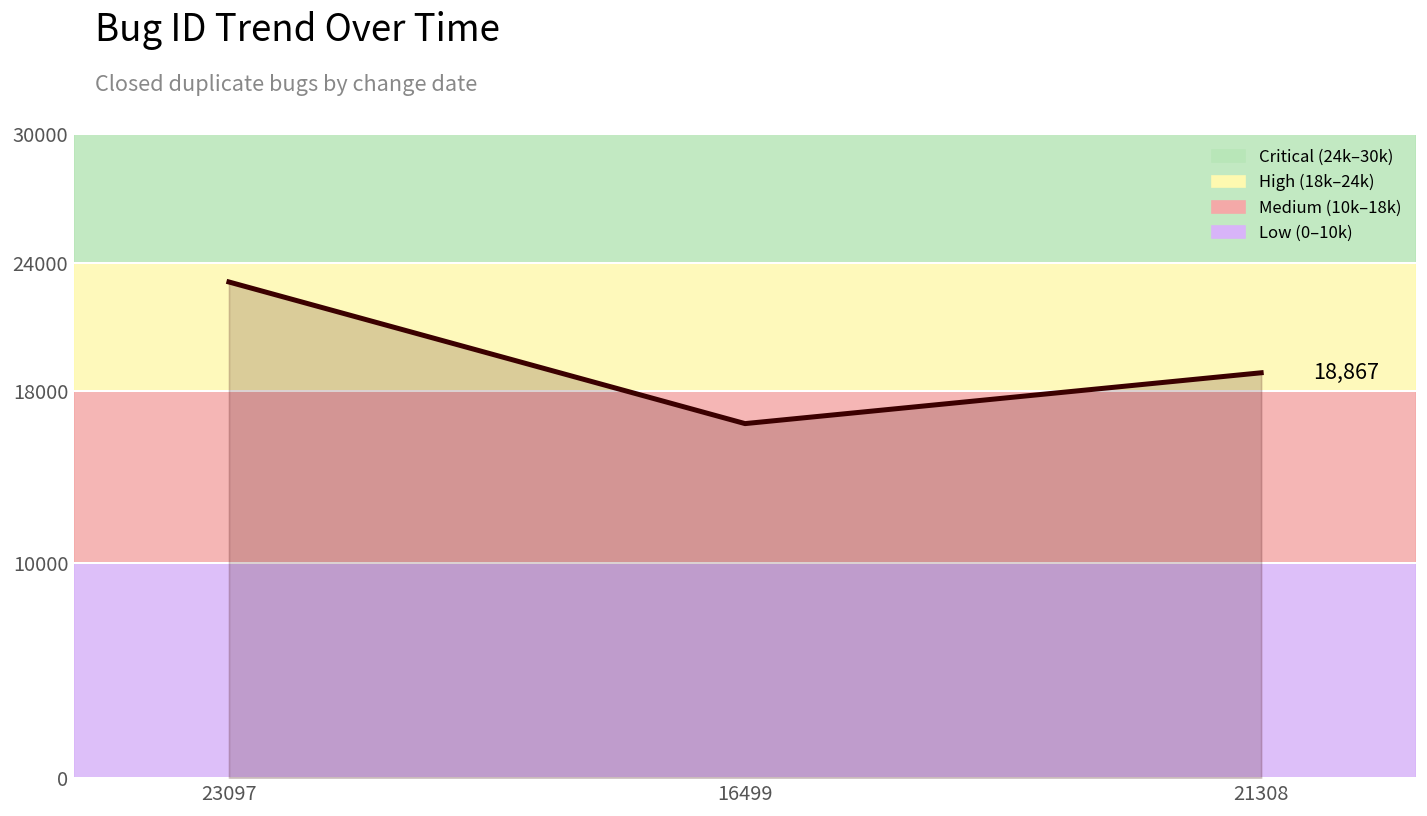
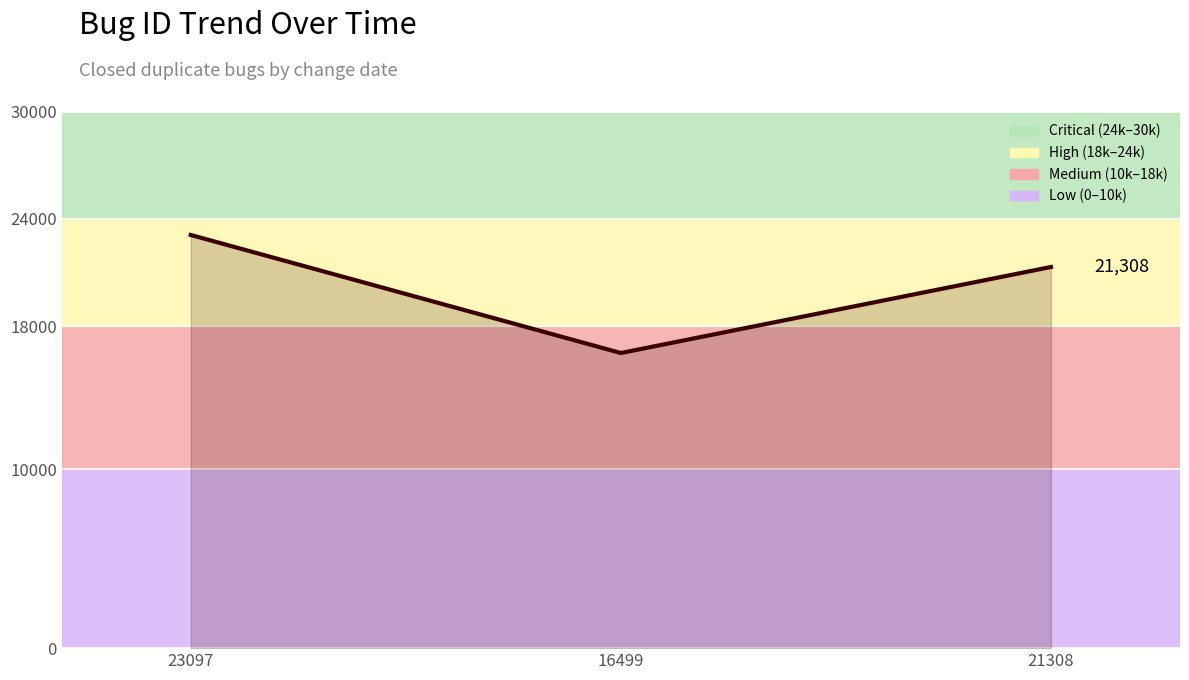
21308: 18,867 -> 21,308
